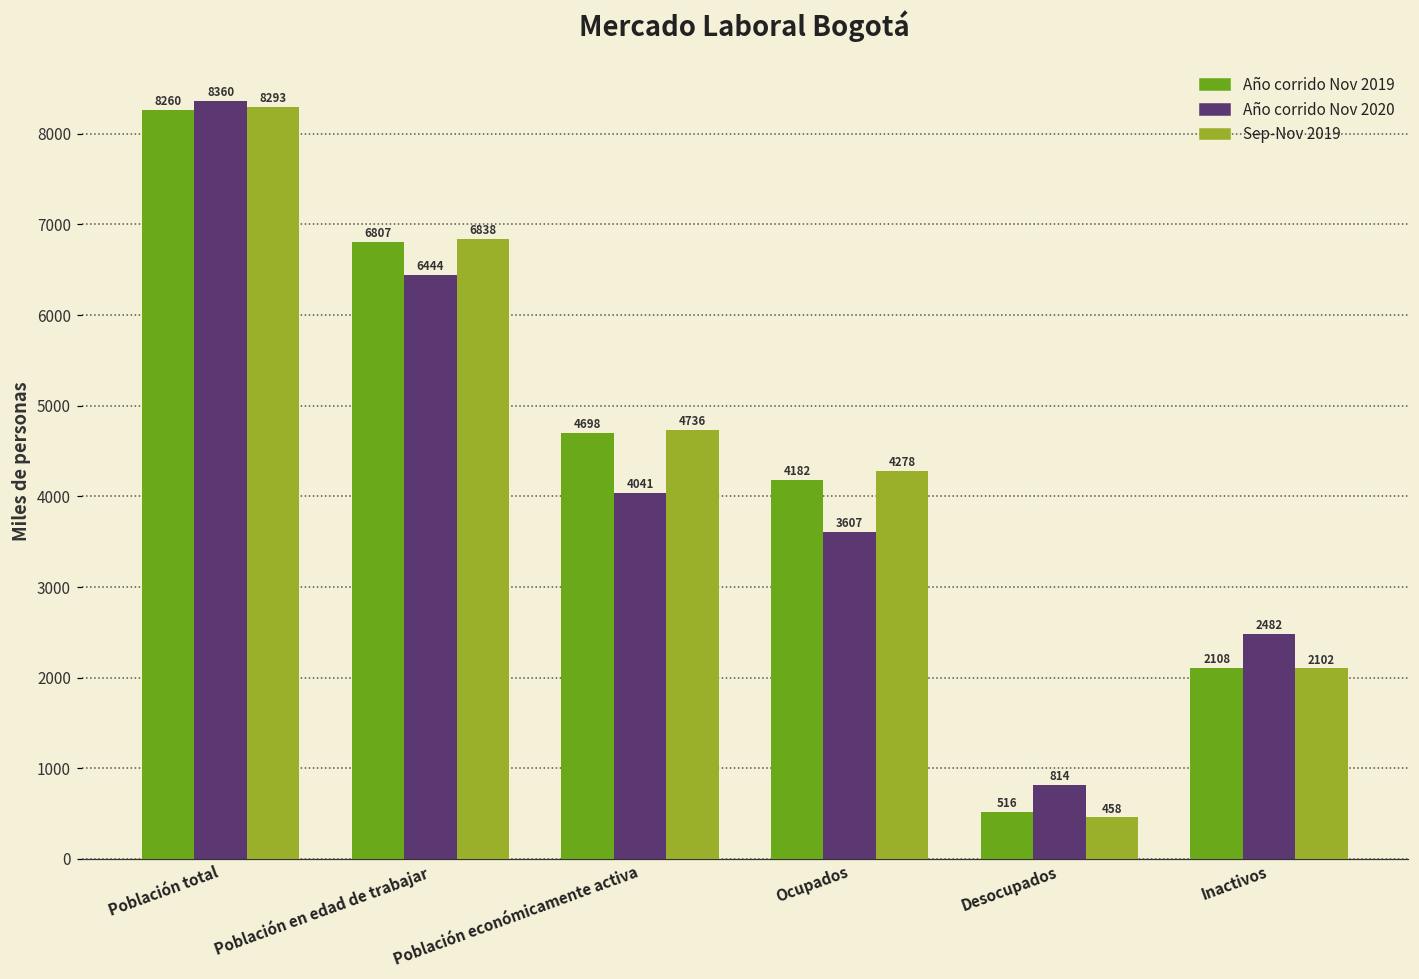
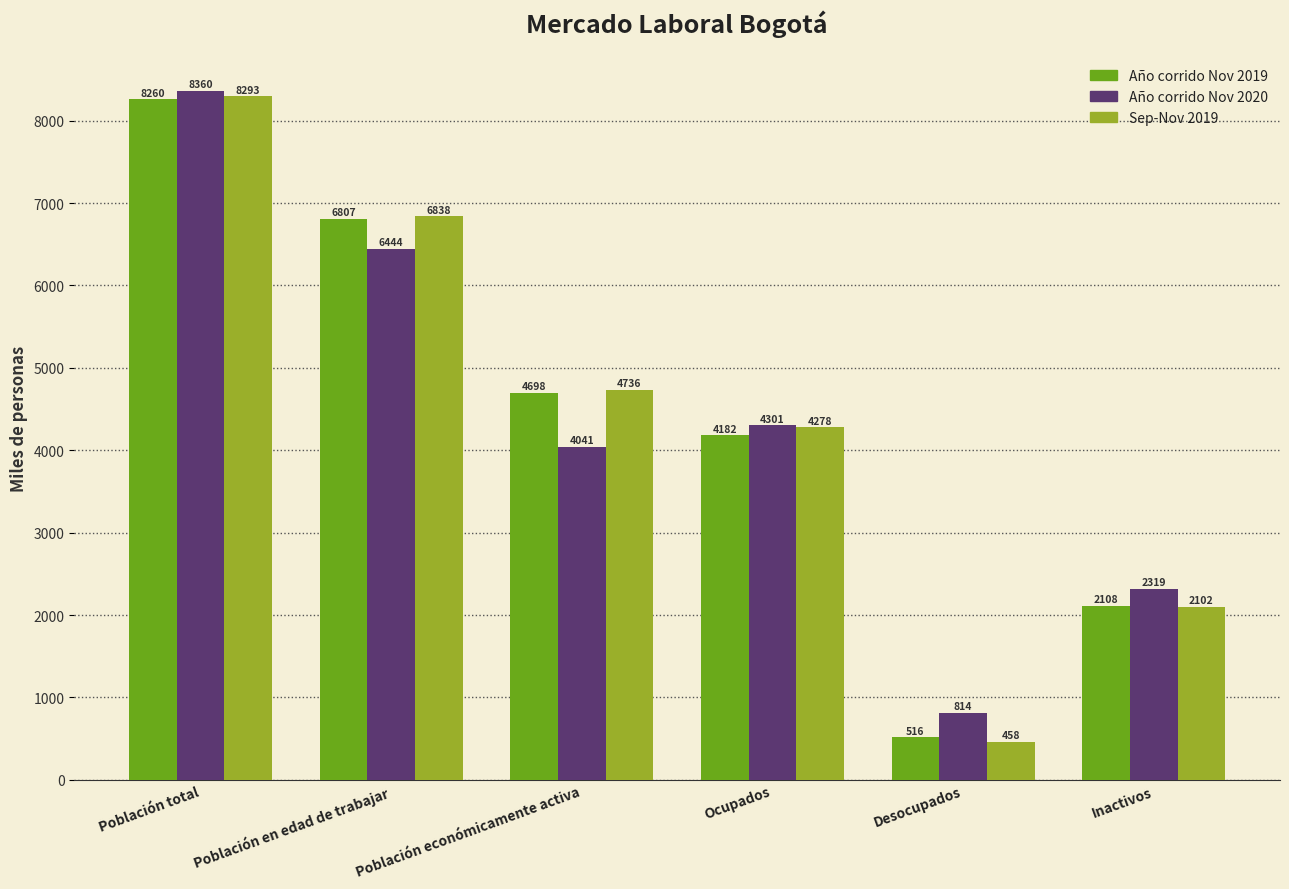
Año corrido Nov 2020, Ocupados: 3607 -> 4301
Año corrido Nov 2020, Inactivos: 2482 -> 2319
